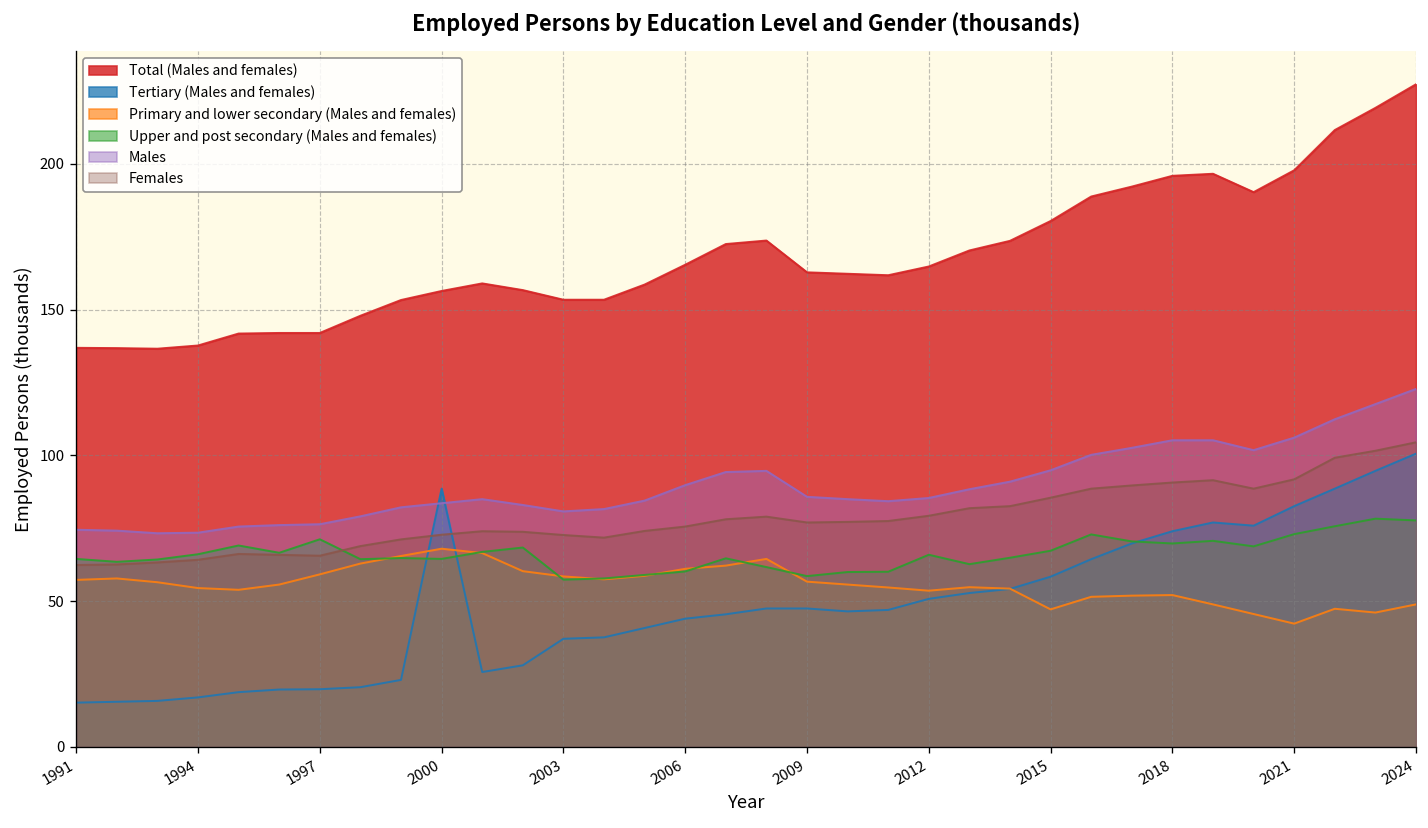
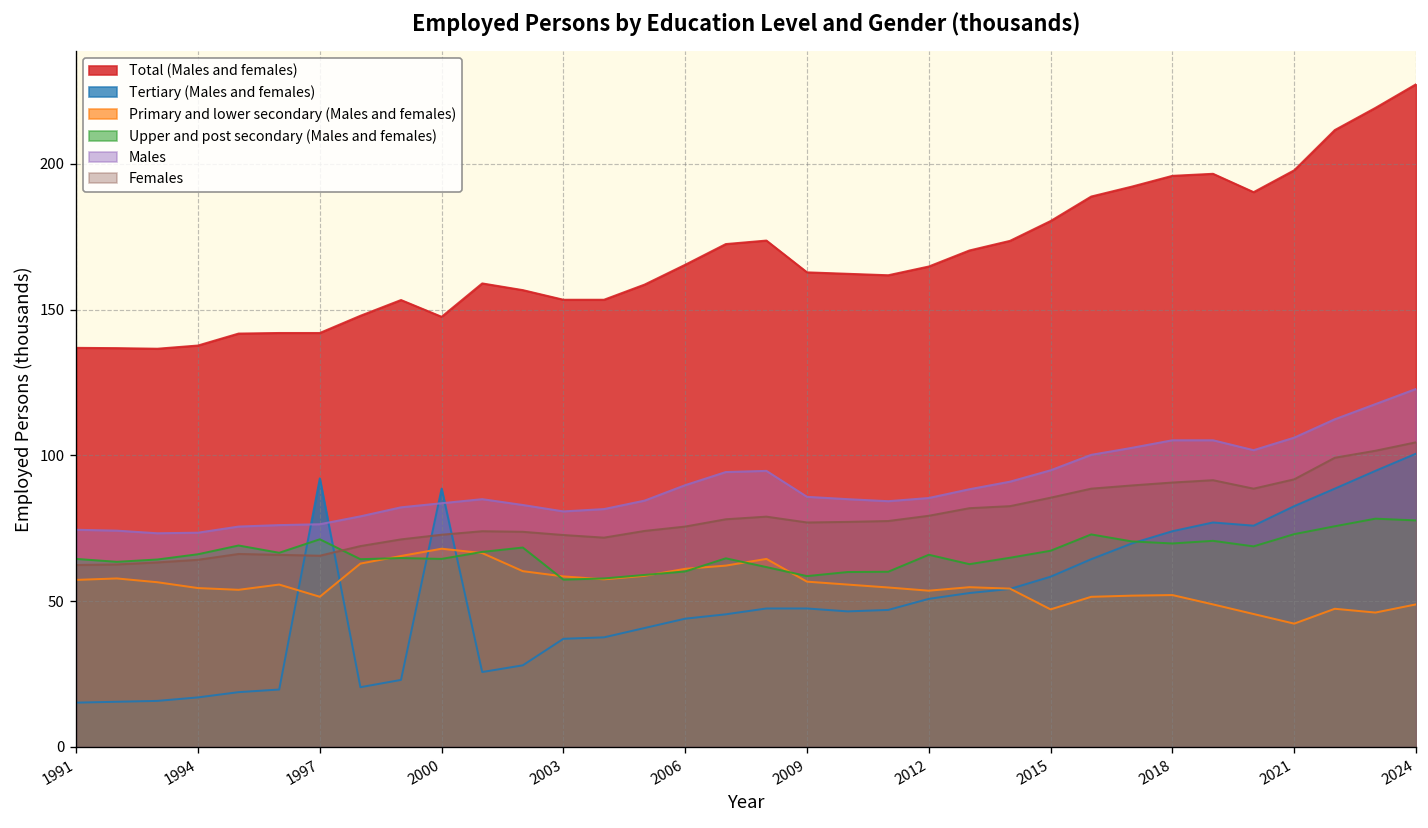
Tertiary (Males and females), 1997: 20 -> 92
Primary and lower secondary (Males and females), 1997: 59 -> 52
Total (Males and females), 2000: 156 -> 148
